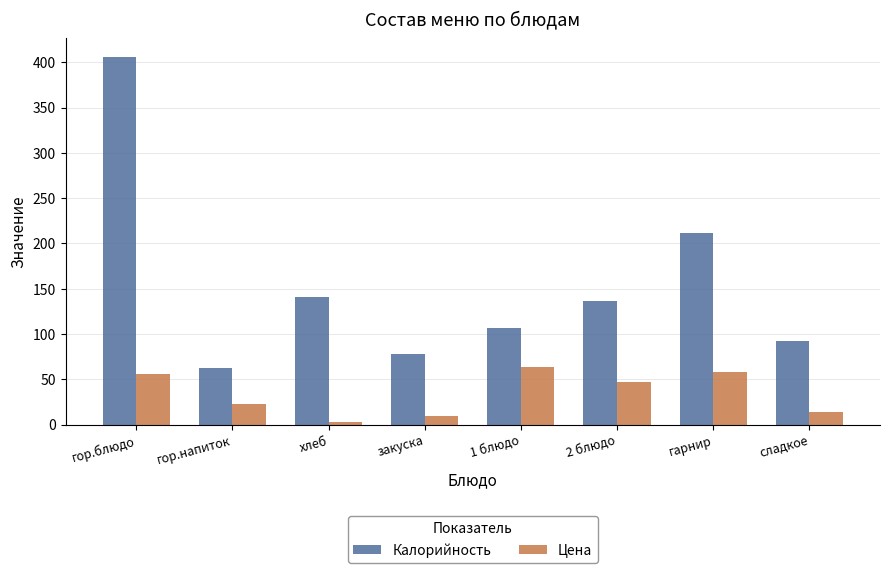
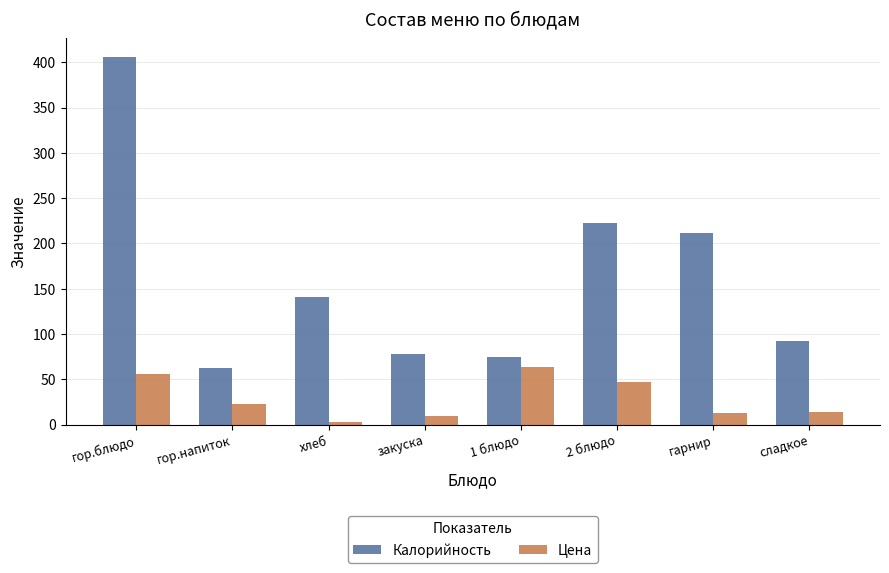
Калорийность, 1 блюдо: 110 -> 70
Калорийность, 2 блюдо: 140 -> 220
Цена, гарнир: 60 -> 10
